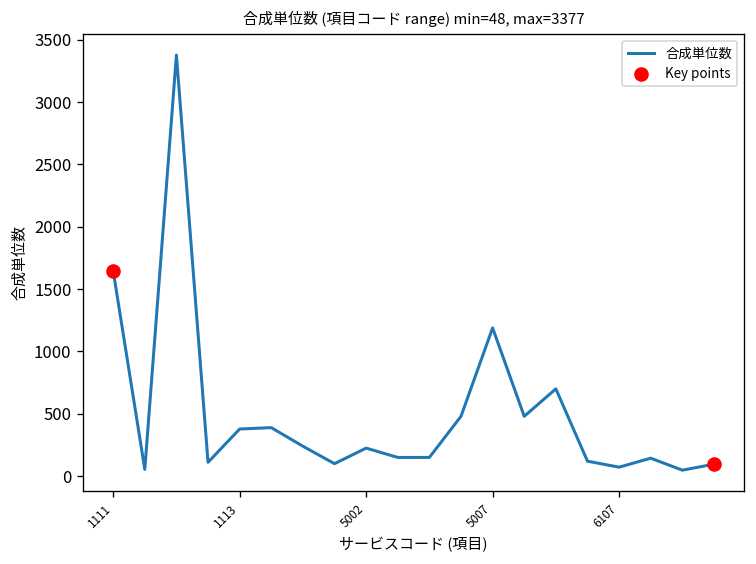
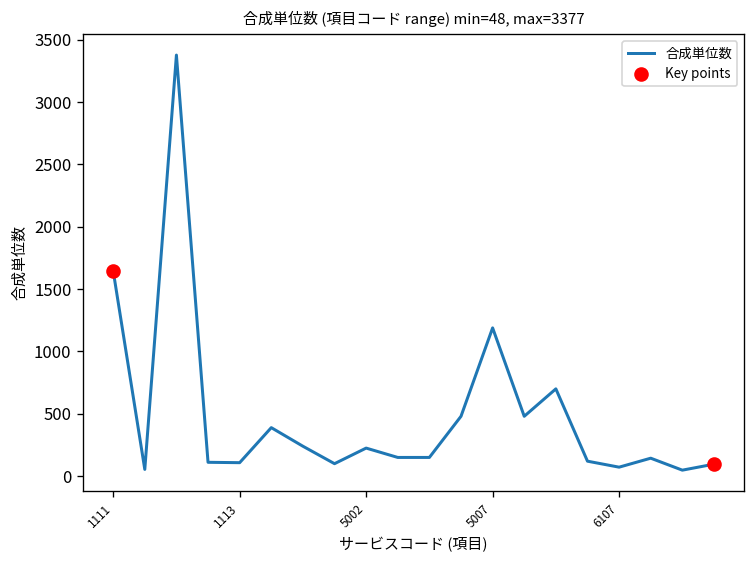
合成単位数, 1113: 380 -> 110
